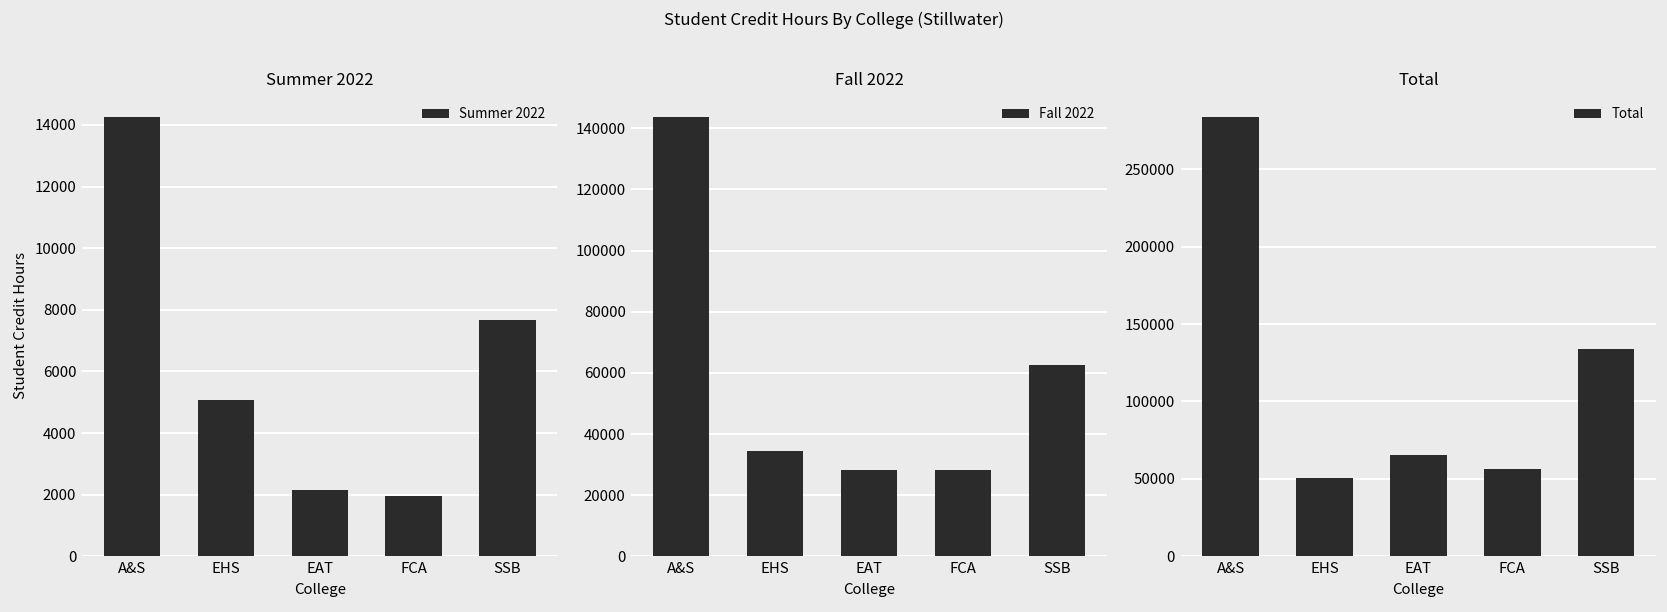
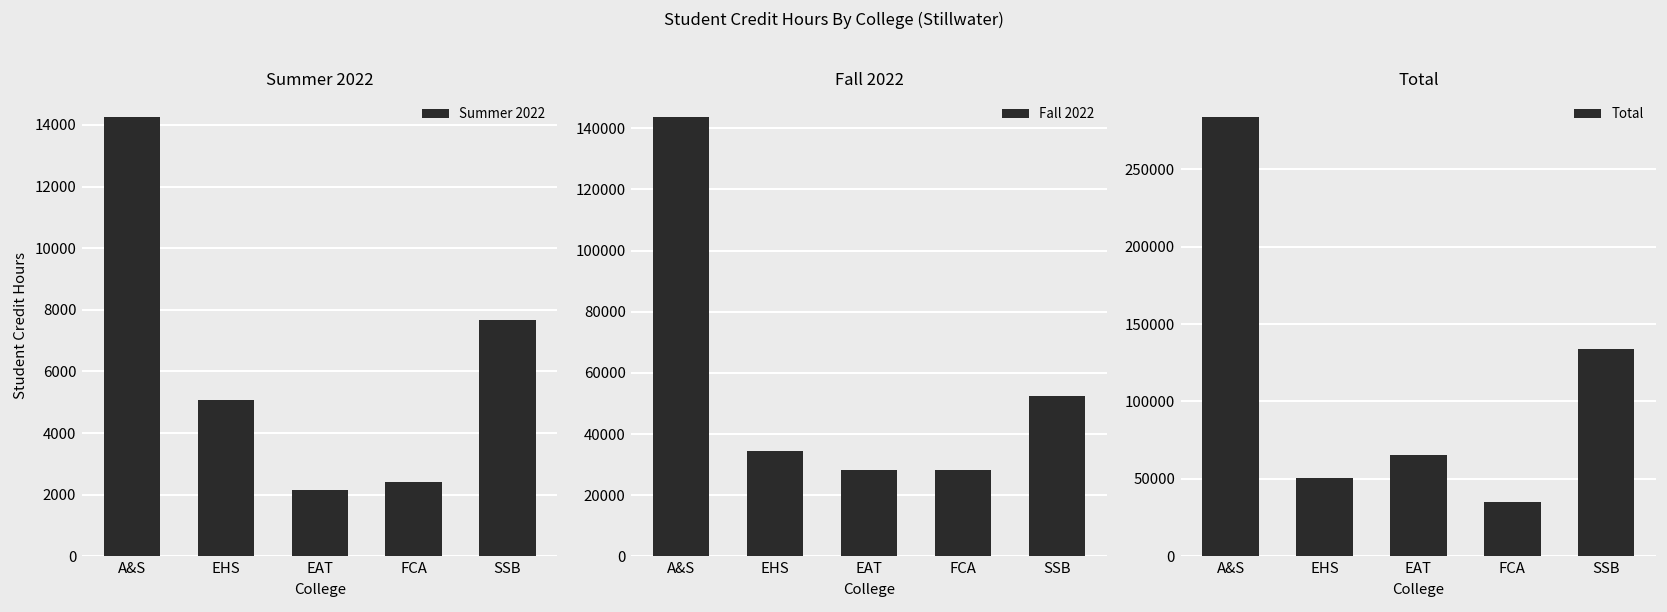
Summer 2022, FCA: 2000 -> 2400
Fall 2022, SSB: 63000 -> 53000
Total, FCA: 56000 -> 35000
